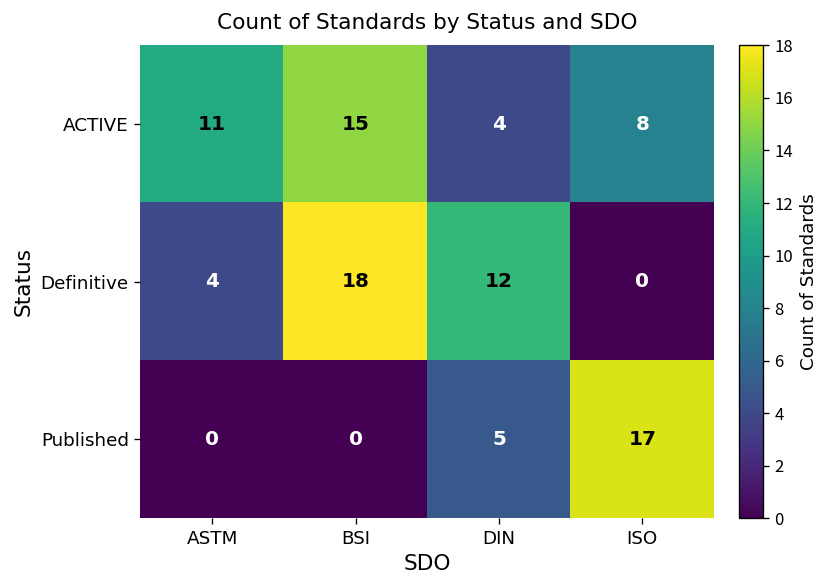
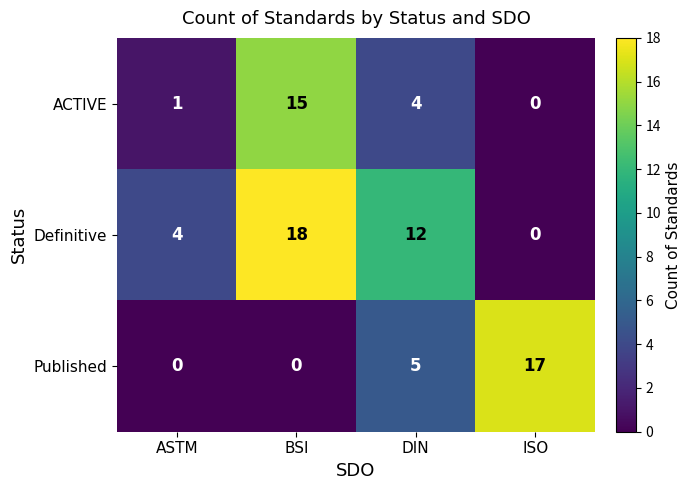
ACTIVE, ASTM: 11 -> 1
ACTIVE, ISO: 8 -> 0
